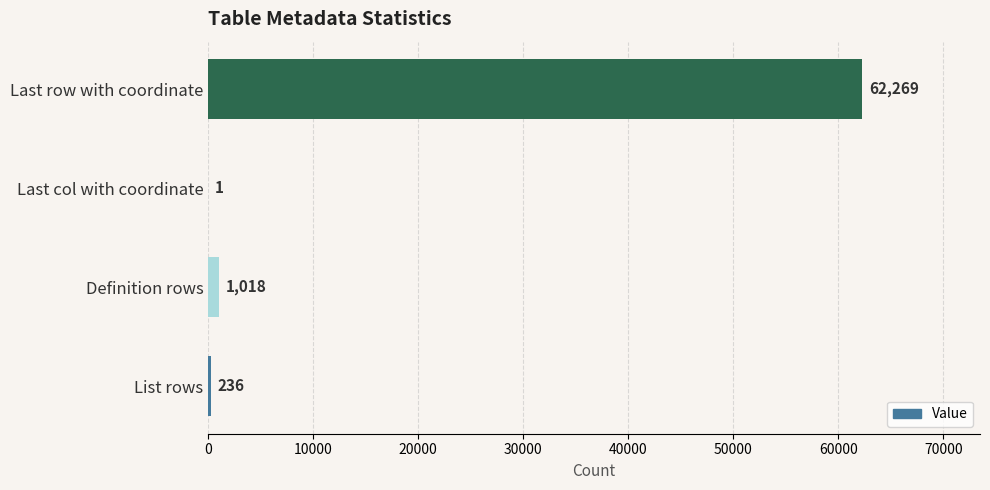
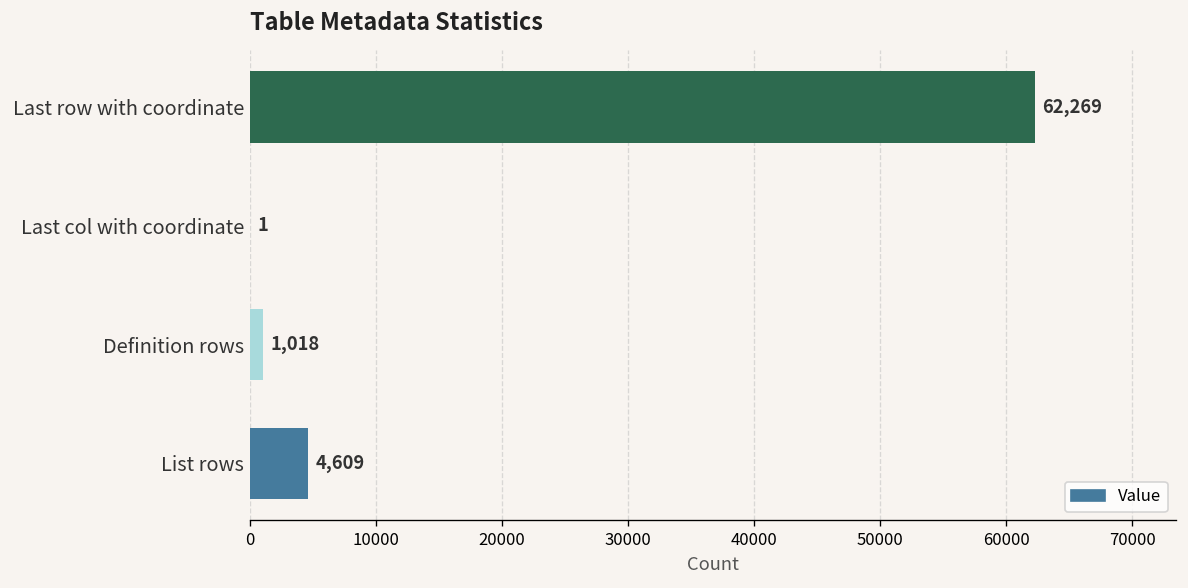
List rows: 236 -> 4,609
